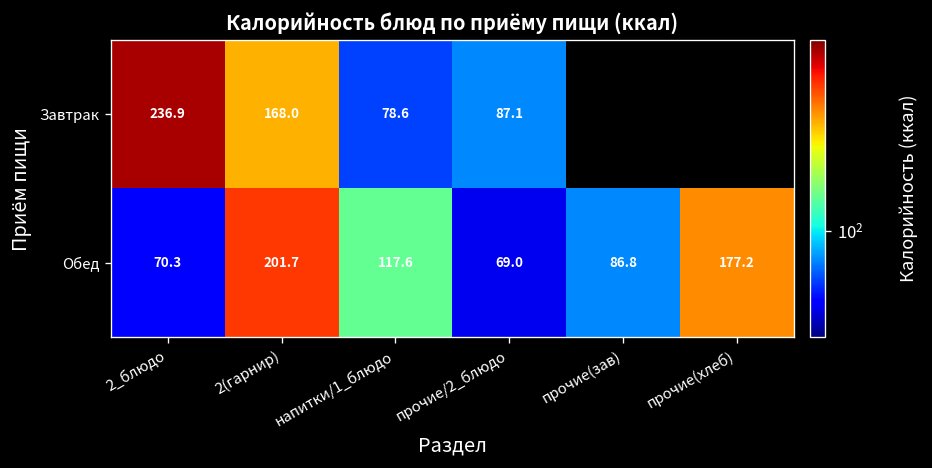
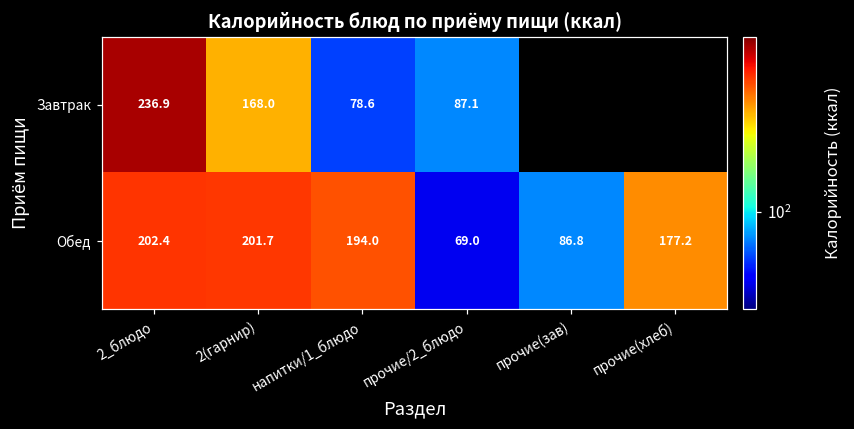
Обед, 2_блюдо: 70.3 -> 202.4
Обед, напитки/1_блюдо: 117.6 -> 194.0
